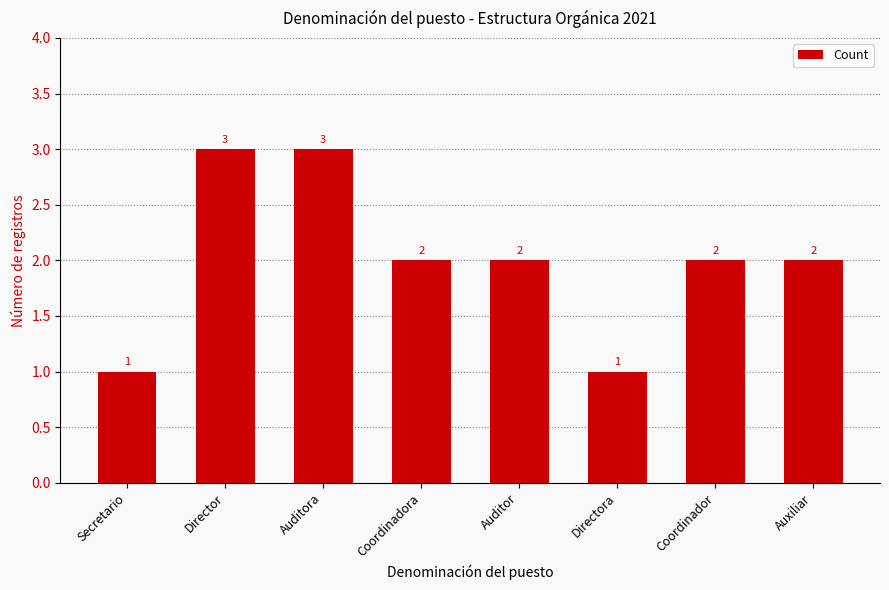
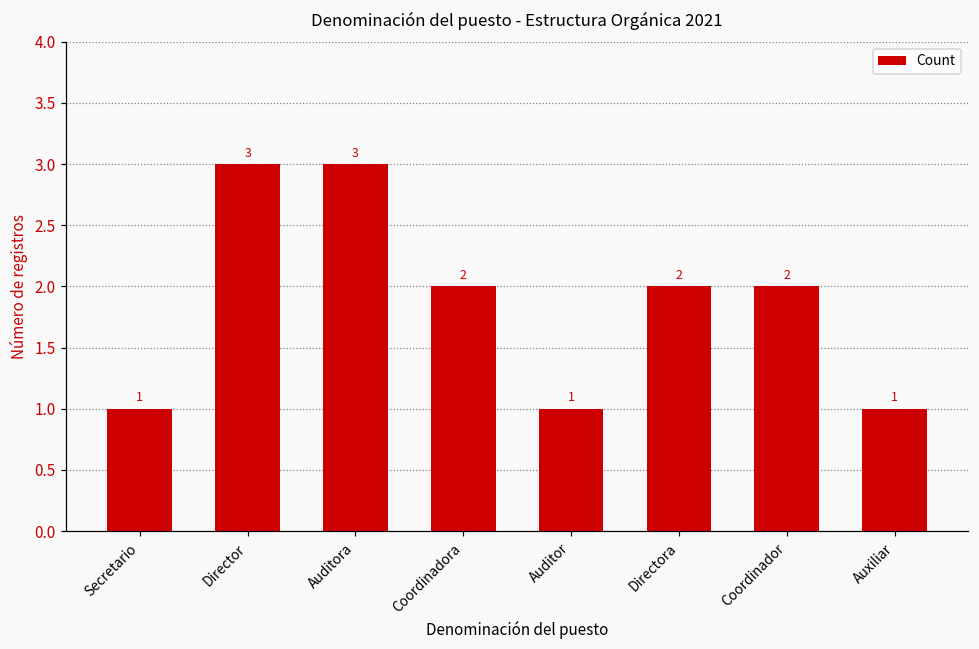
Auditor: 2 -> 1
Directora: 1 -> 2
Auxiliar: 2 -> 1
